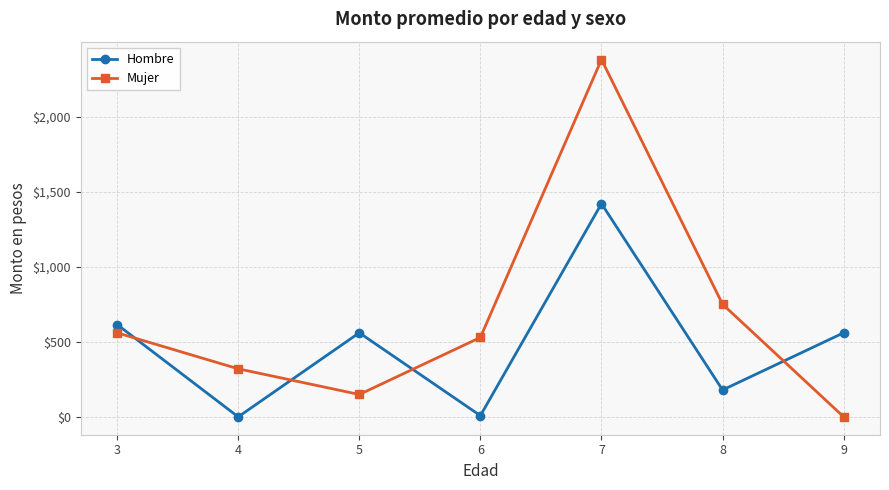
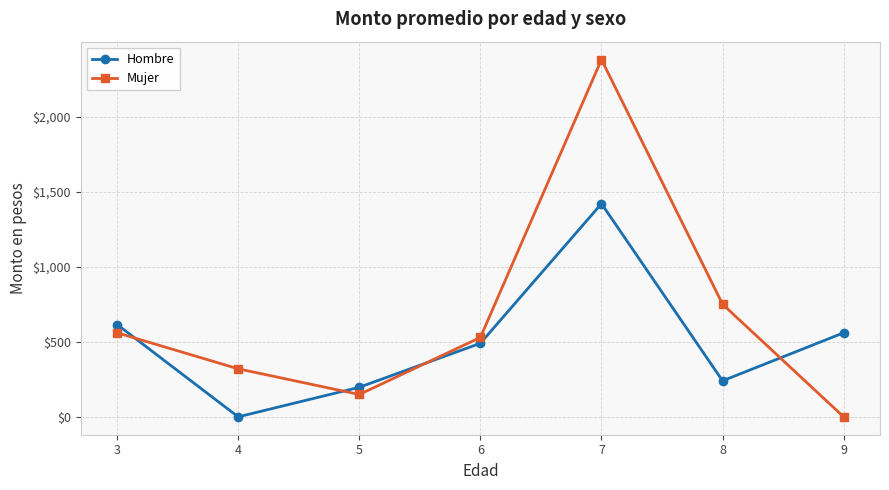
Hombre, 5: $560 -> $200
Hombre, 6: $10 -> $490
Hombre, 8: $180 -> $240
